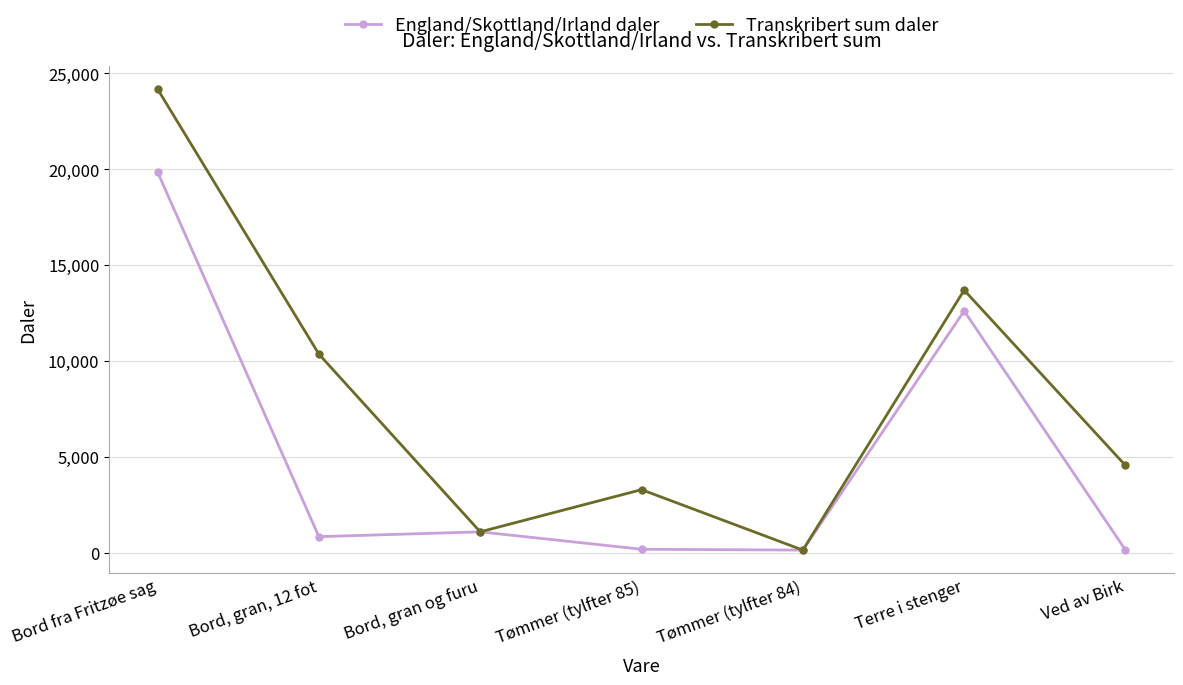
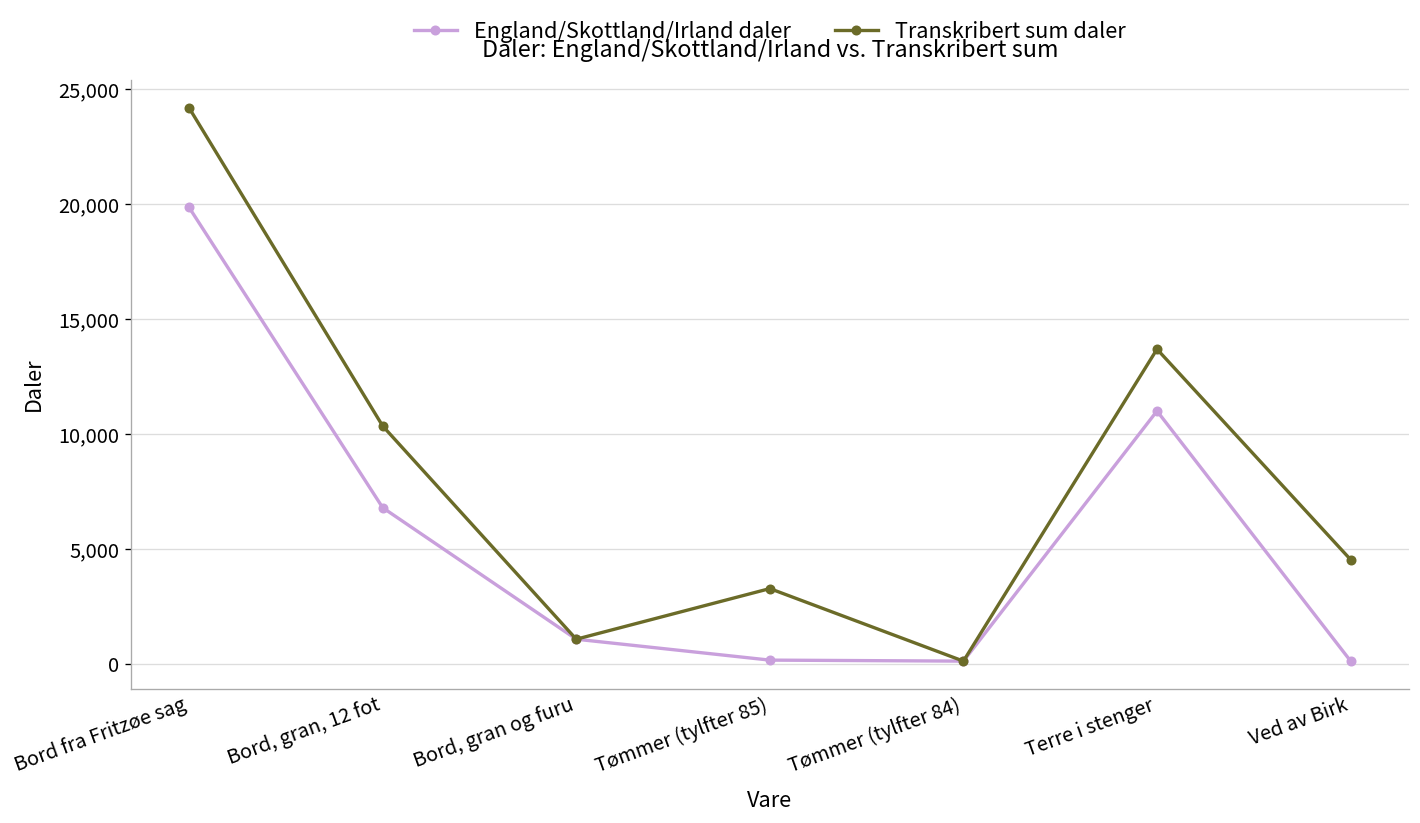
England/Skottland/Irland daler, Bord, gran, 12 fot: 800 -> 6,800
England/Skottland/Irland daler, Terre i stenger: 12,600 -> 11,000
